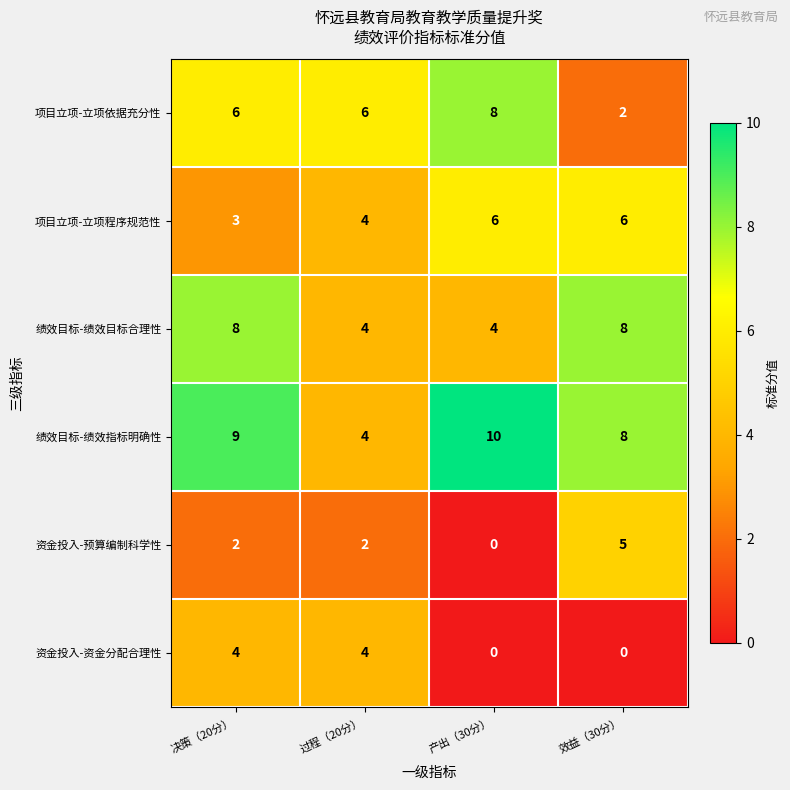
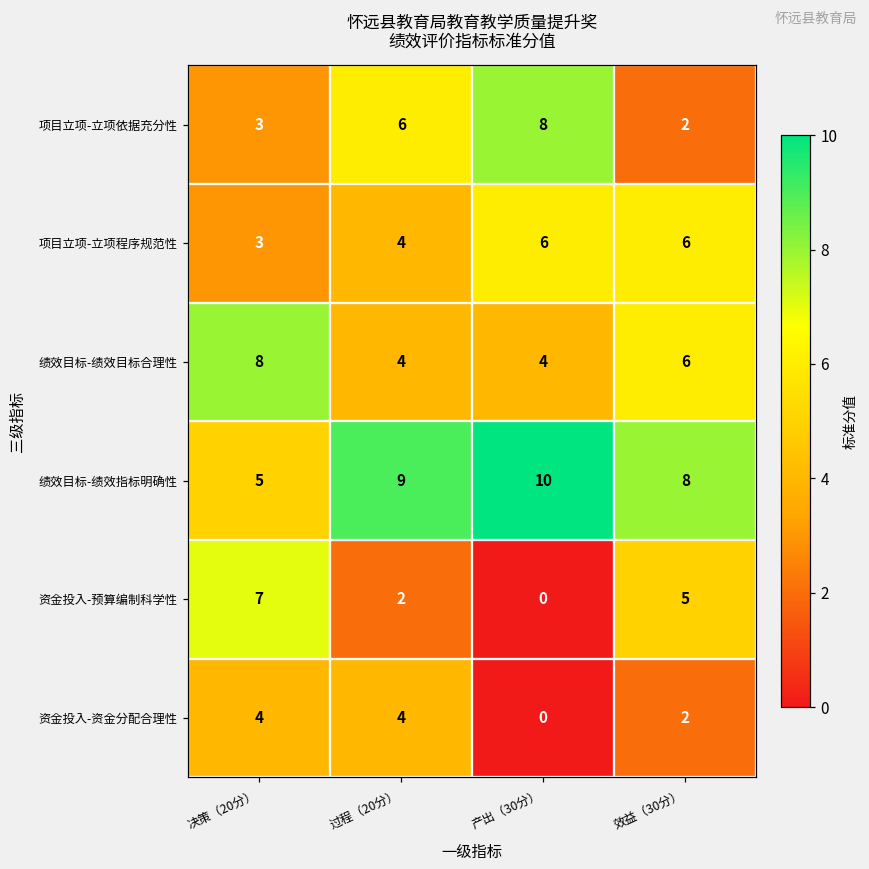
项目立项-立项依据充分性, 决策（20分）: 6 -> 3
绩效目标-绩效目标合理性, 效益（30分）: 8 -> 6
绩效目标-绩效指标明确性, 决策（20分）: 9 -> 5
绩效目标-绩效指标明确性, 过程（20分）: 4 -> 9
资金投入-预算编制科学性, 决策（20分）: 2 -> 7
资金投入-资金分配合理性, 效益（30分）: 0 -> 2
